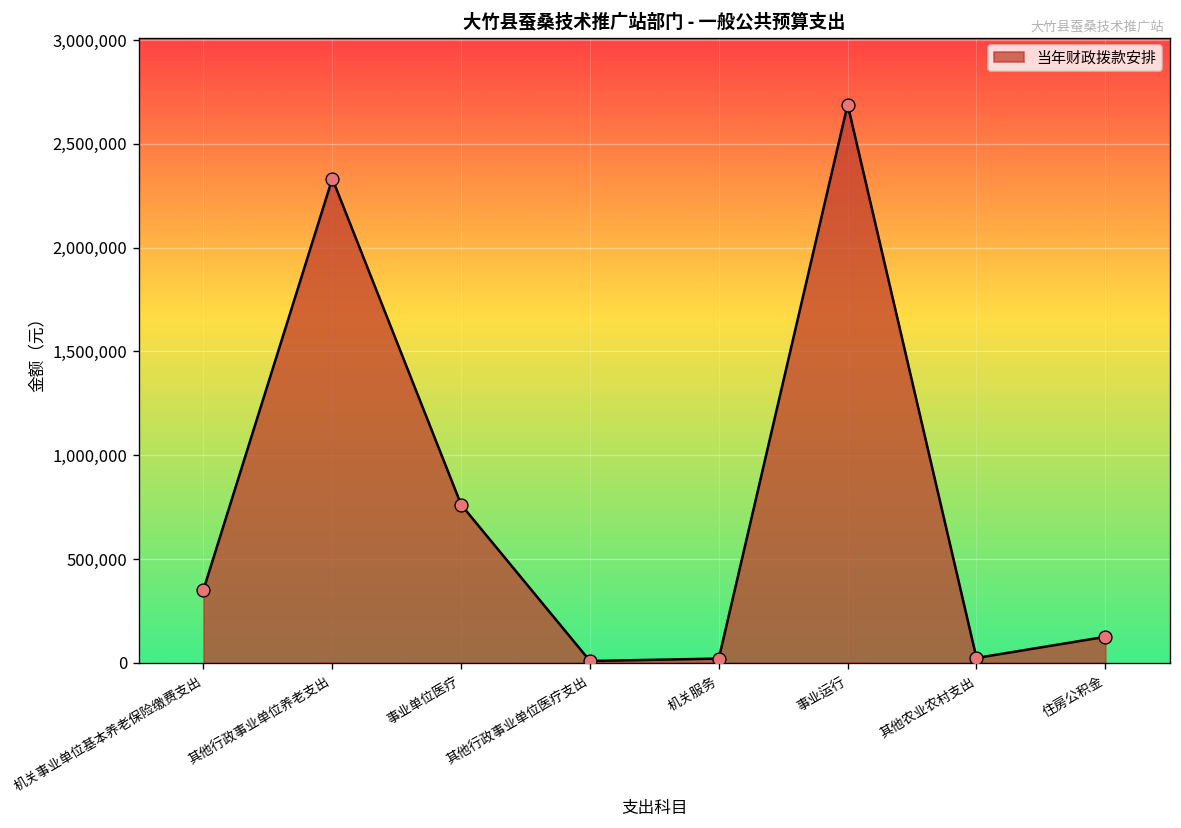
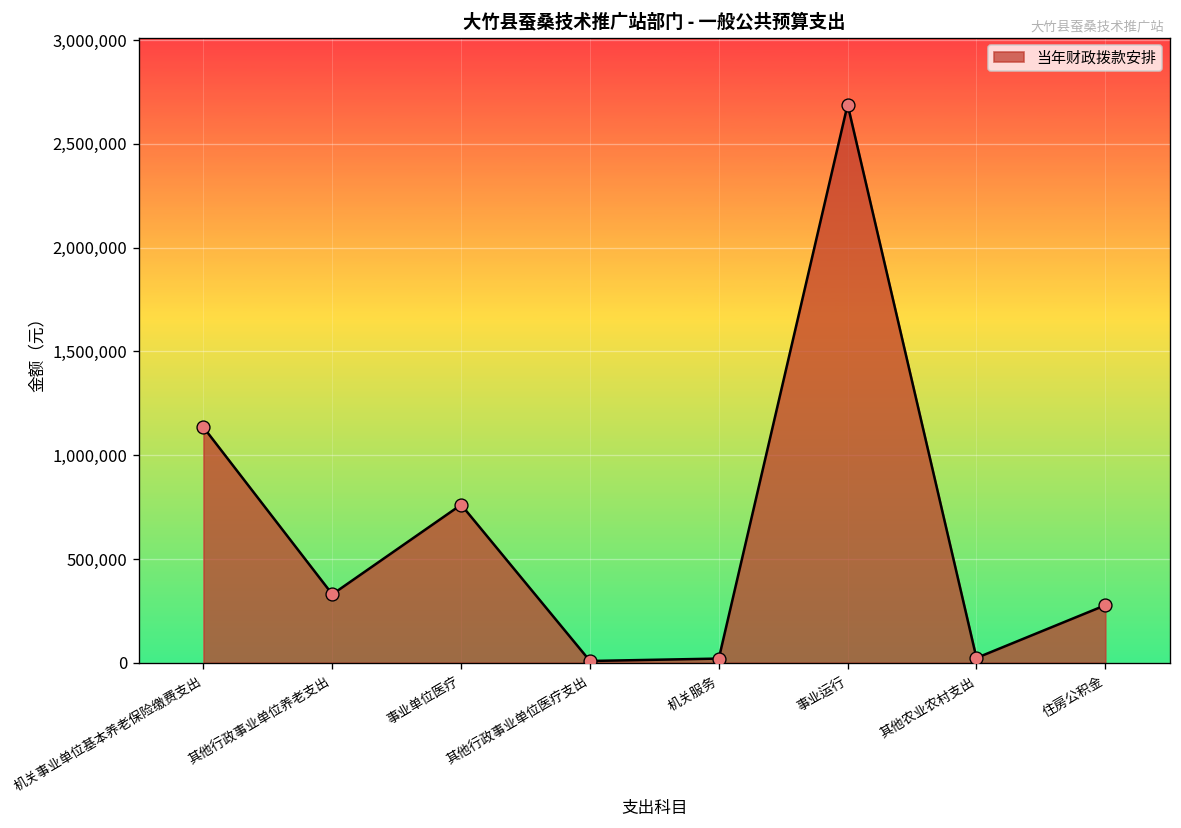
机关事业单位基本养老保险缴费支出: 350,000 -> 1,130,000
其他行政事业单位养老支出: 2,330,000 -> 330,000
住房公积金: 130,000 -> 280,000
